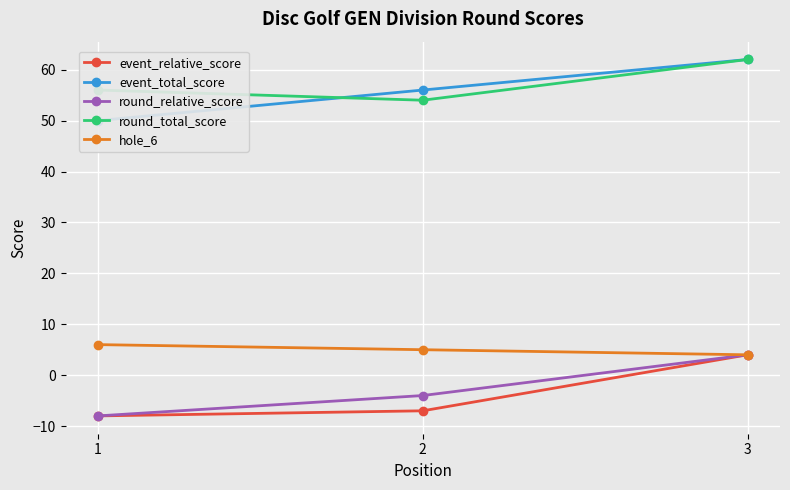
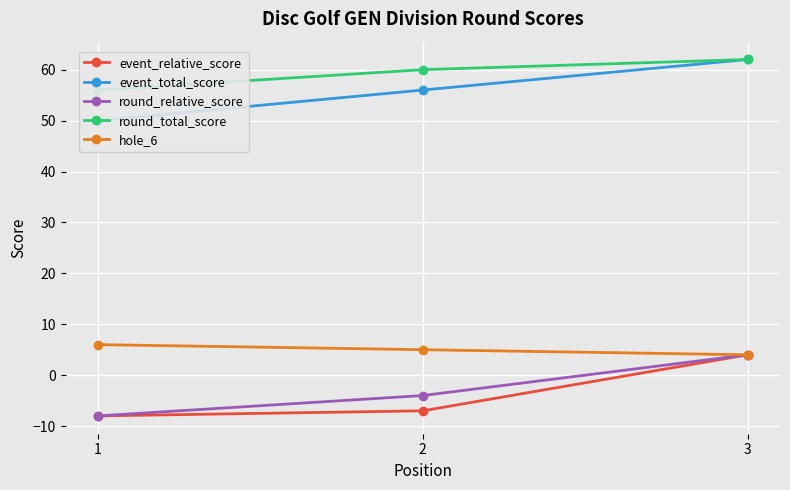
round_total_score, 2: 54 -> 60
